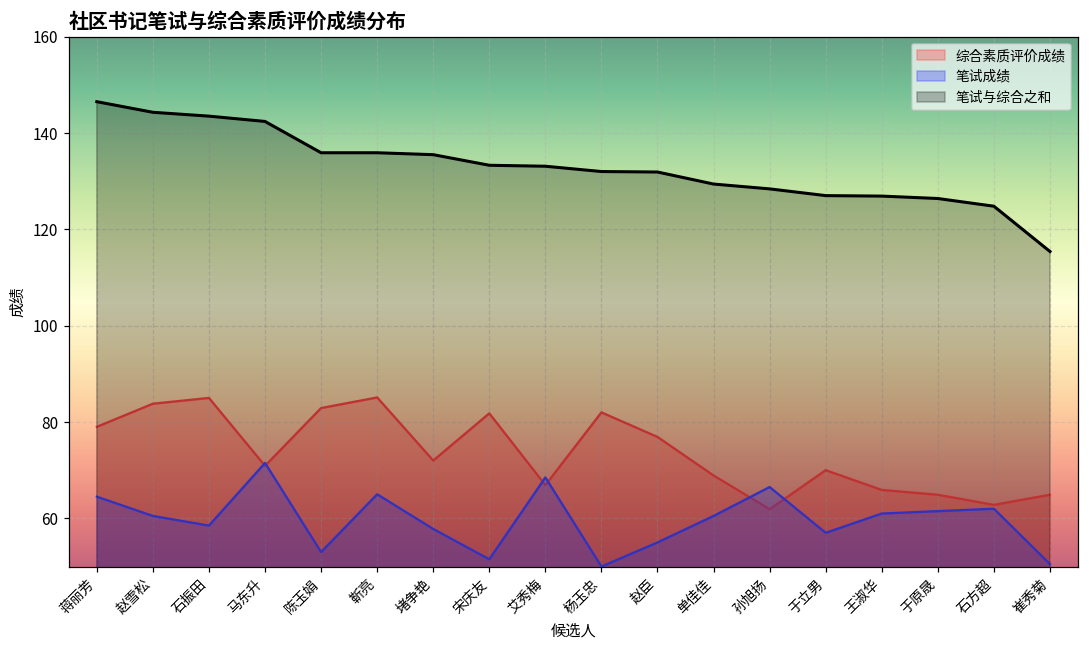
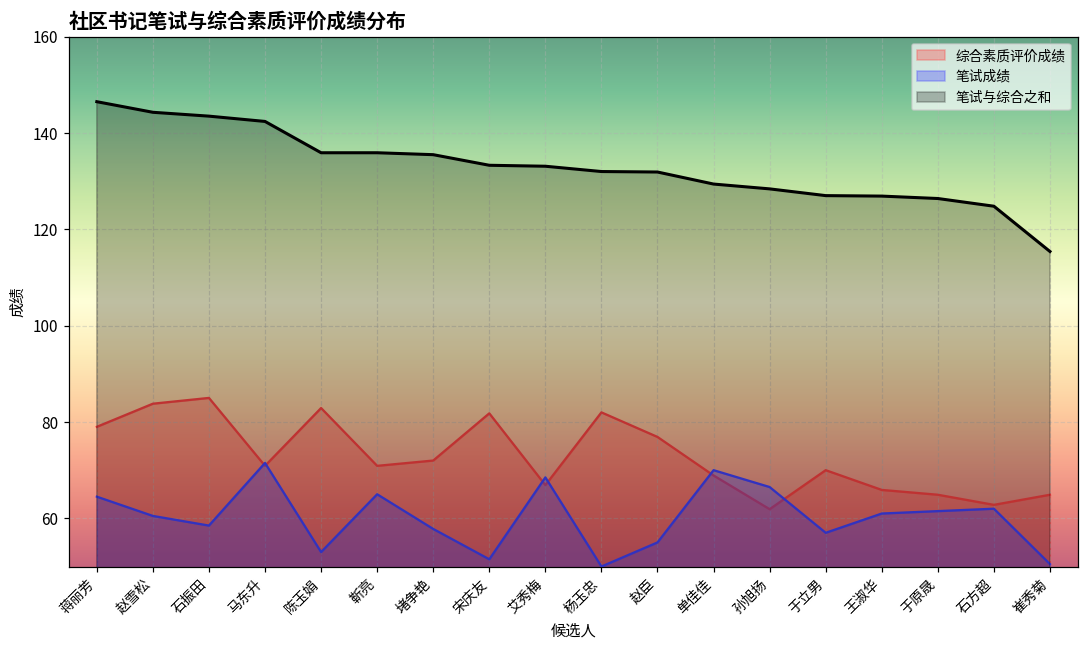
综合素质评价成绩, 靳亮: 85 -> 71
笔试成绩, 单佳佳: 61 -> 70
